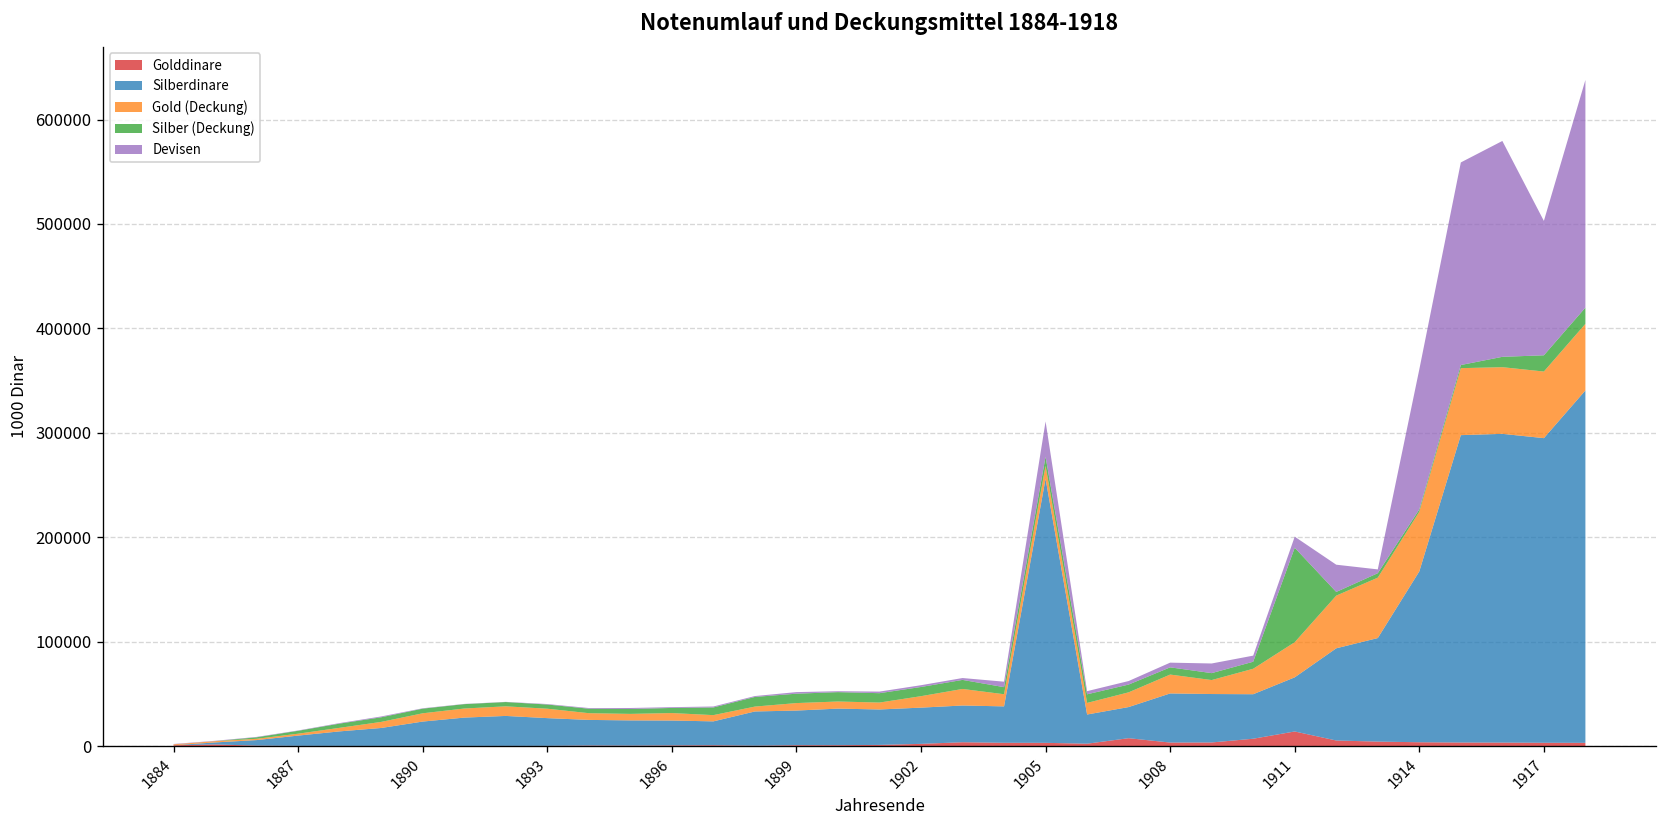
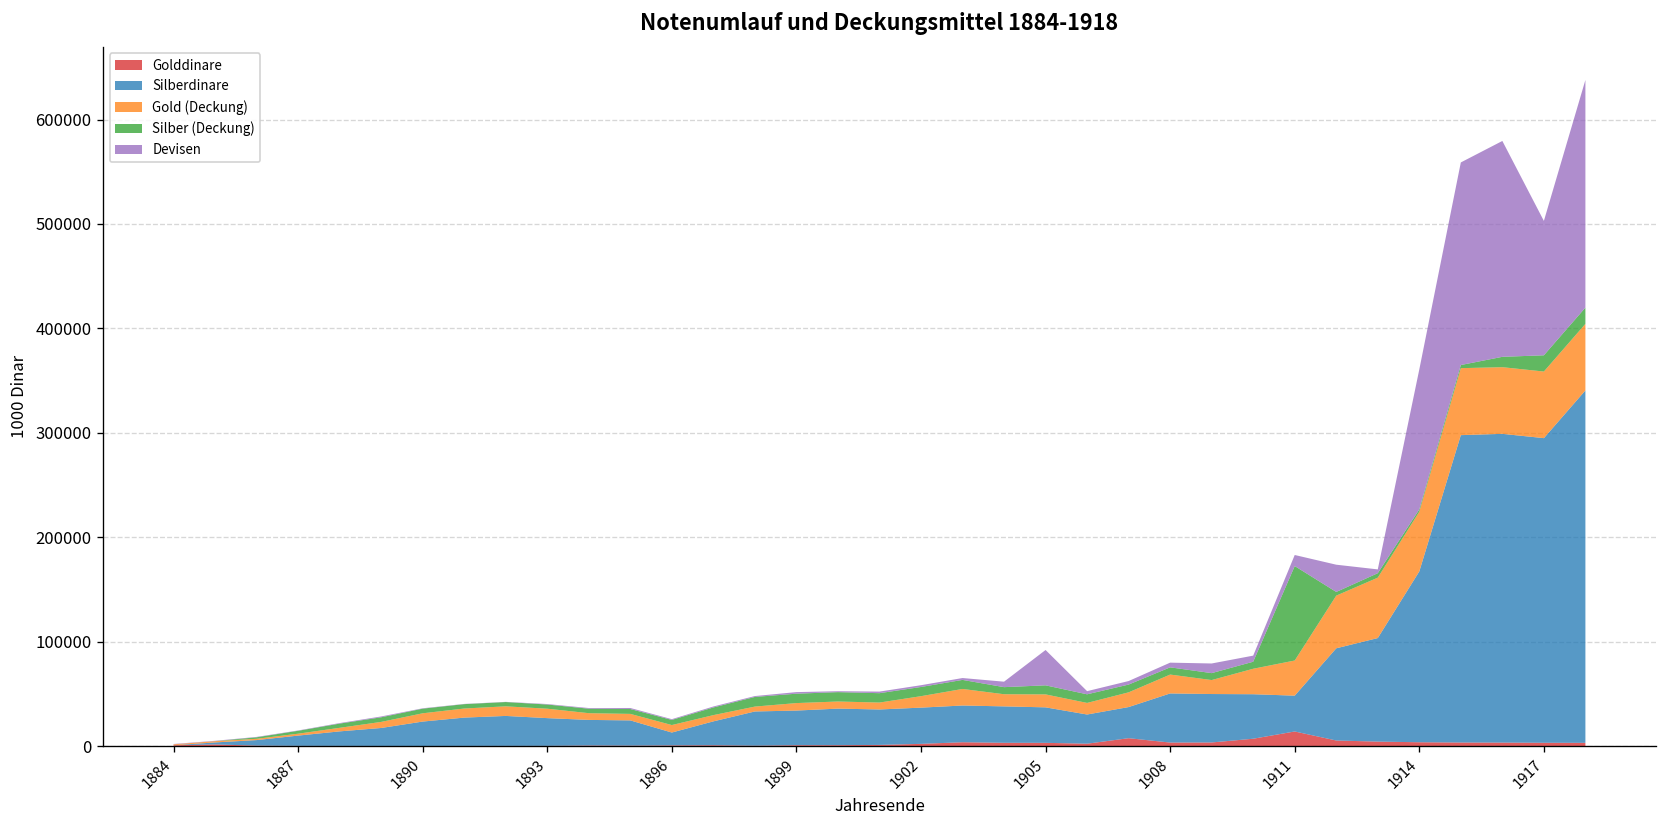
Silberdinare, 1896: 20000 -> 10000
Silberdinare, 1905: 250000 -> 30000
Silberdinare, 1911: 50000 -> 30000
